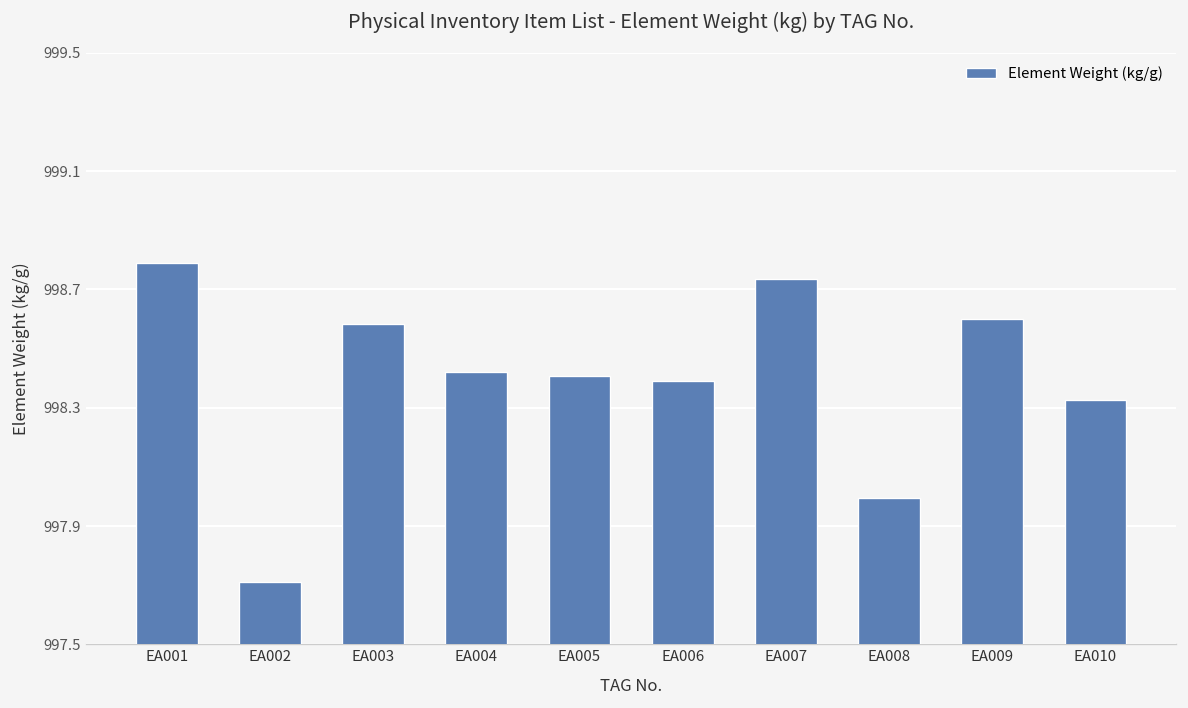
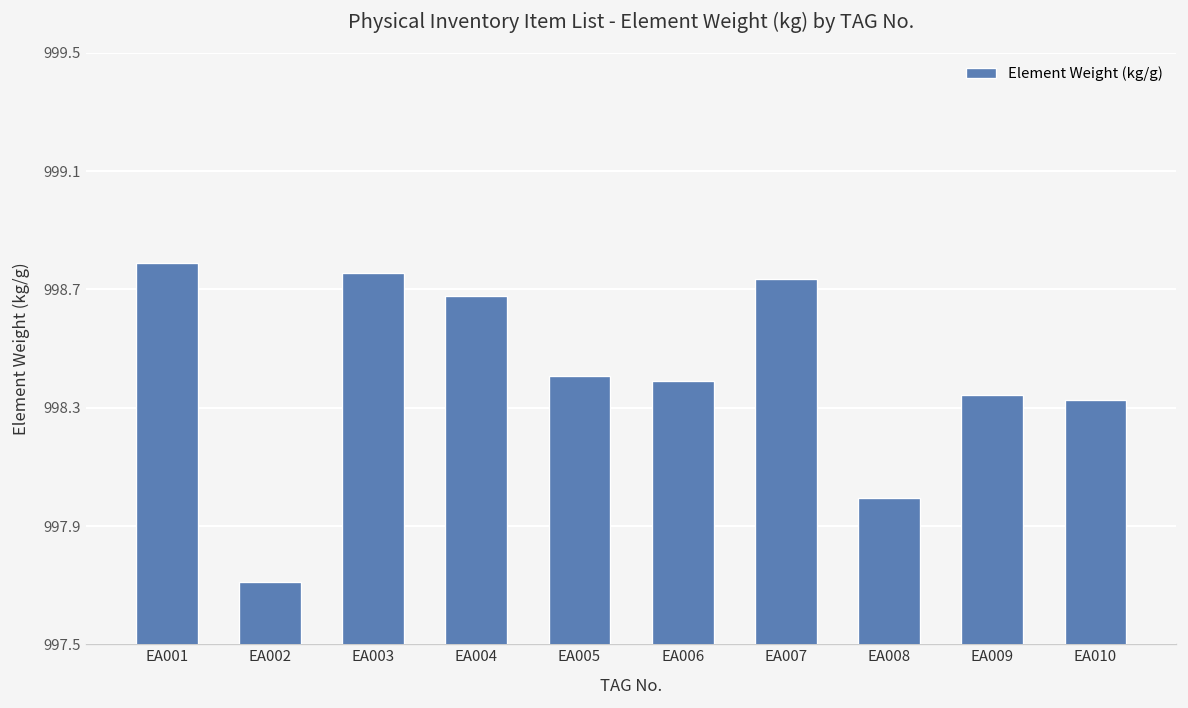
EA003: 998.58 -> 998.76
EA004: 998.42 -> 998.68
EA009: 998.60 -> 998.34
